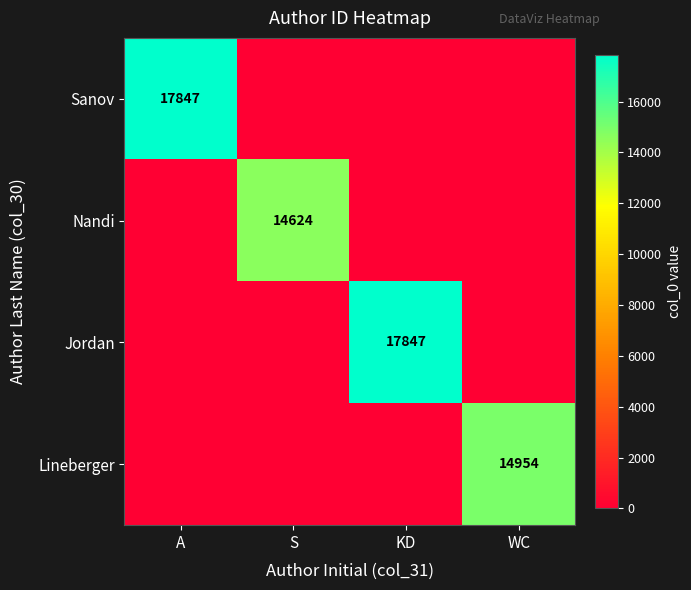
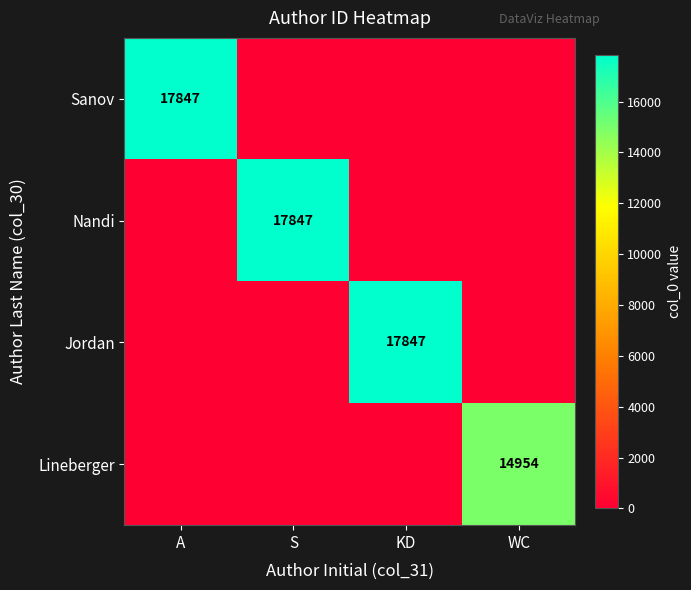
Nandi, S: 14624 -> 17847
